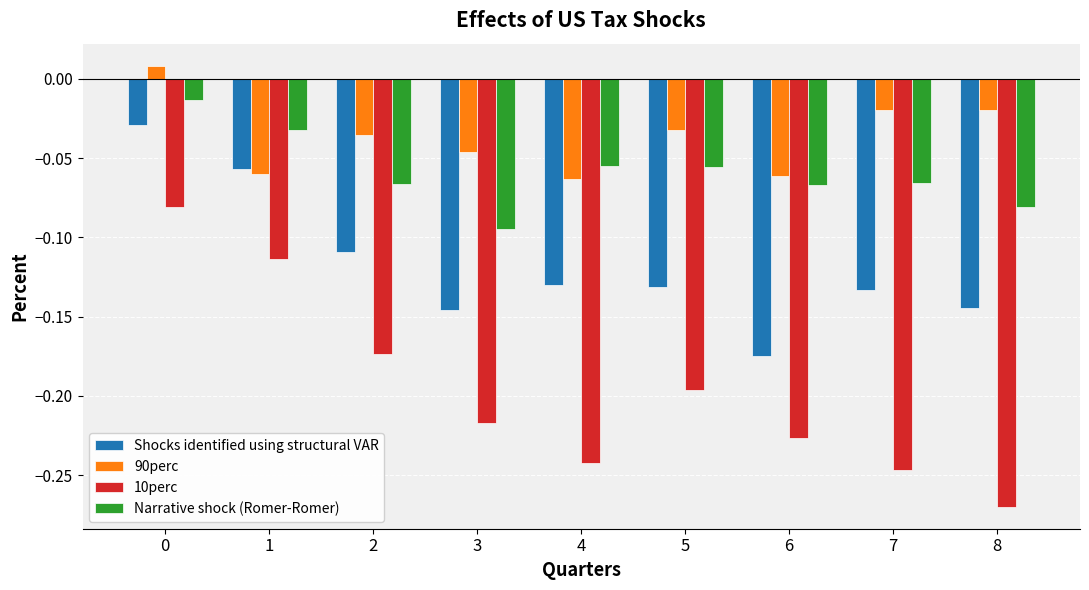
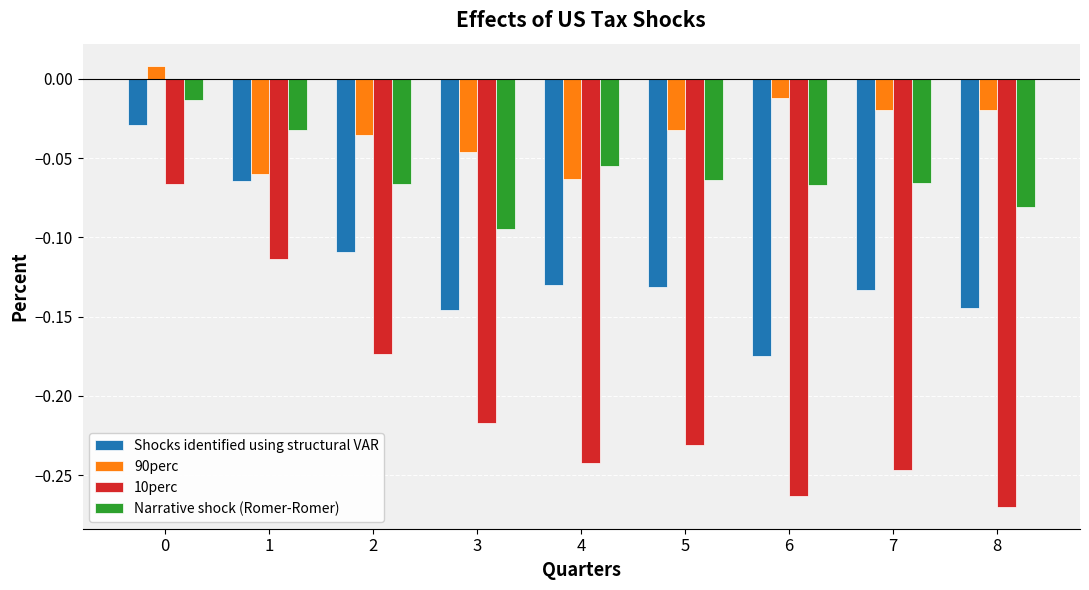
10perc, 0: -0.081 -> -0.066
Shocks identified using structural VAR, 1: -0.057 -> -0.064
10perc, 5: -0.196 -> -0.231
Narrative shock (Romer-Romer), 5: -0.056 -> -0.064
90perc, 6: -0.061 -> -0.012
10perc, 6: -0.227 -> -0.263
